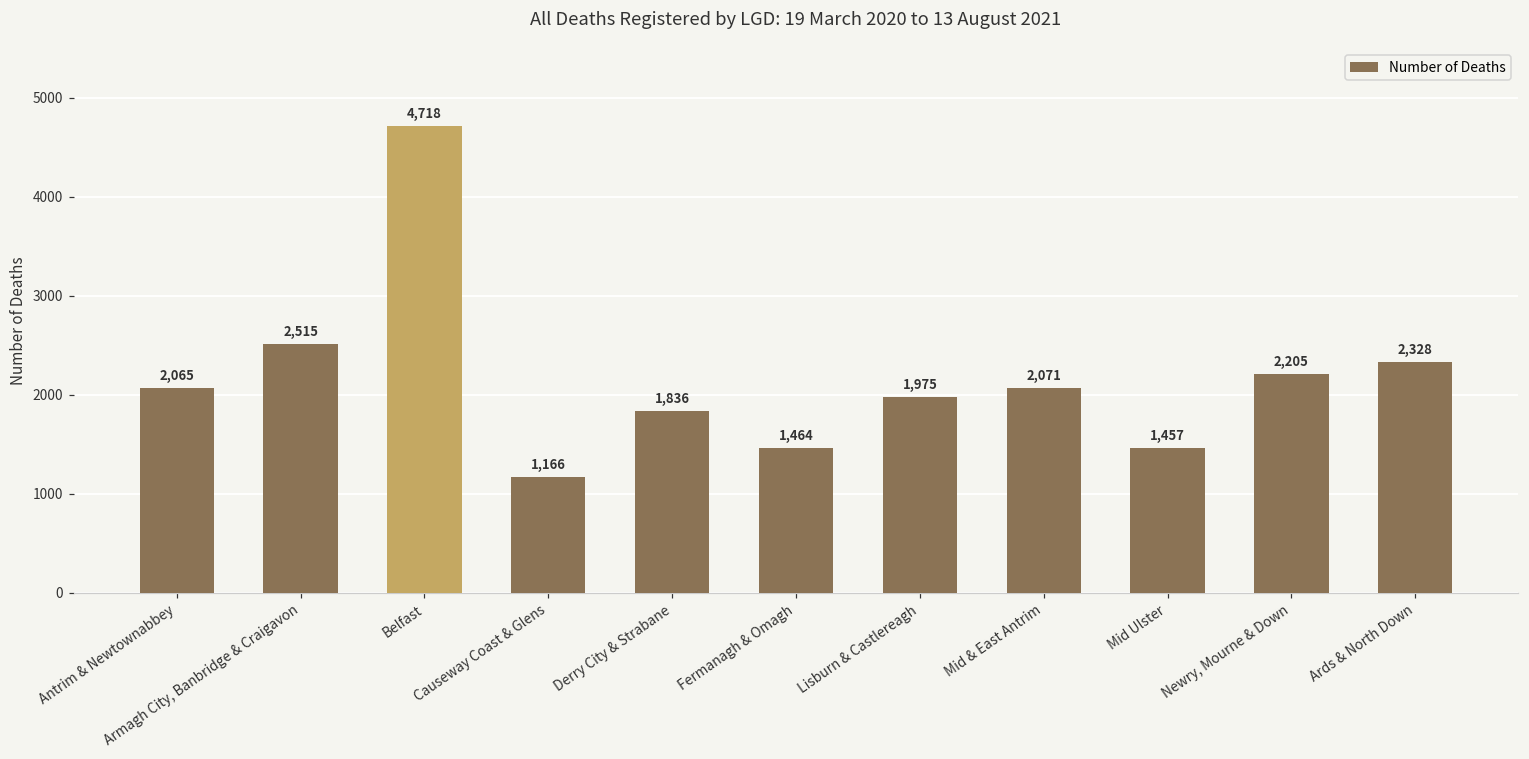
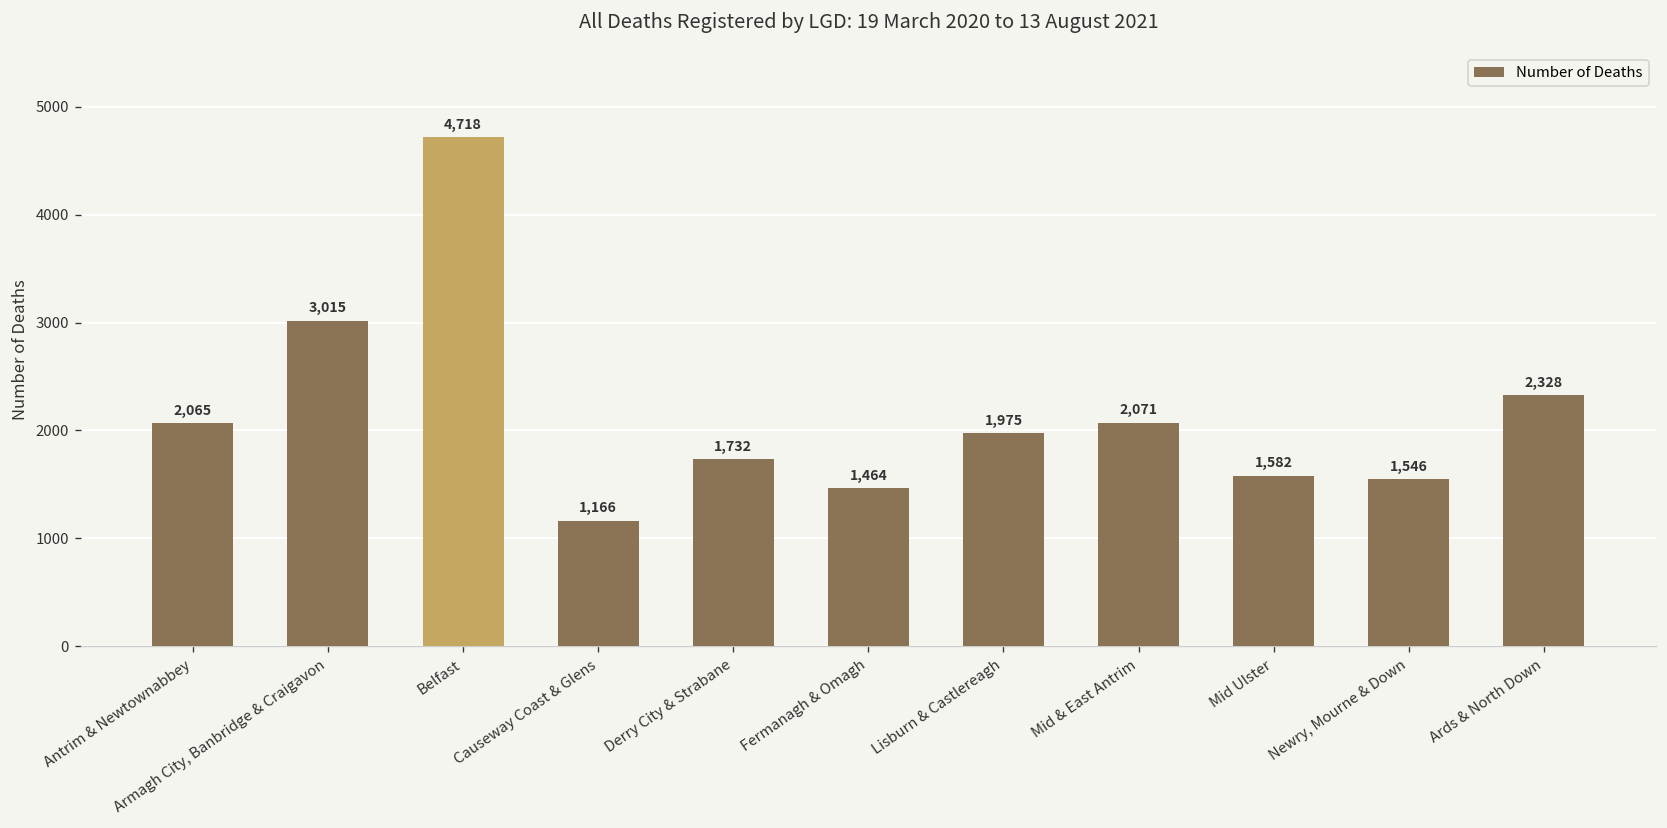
Armagh City, Banbridge & Craigavon: 2,515 -> 3,015
Derry City & Strabane: 1,836 -> 1,732
Mid Ulster: 1,457 -> 1,582
Newry, Mourne & Down: 2,205 -> 1,546
